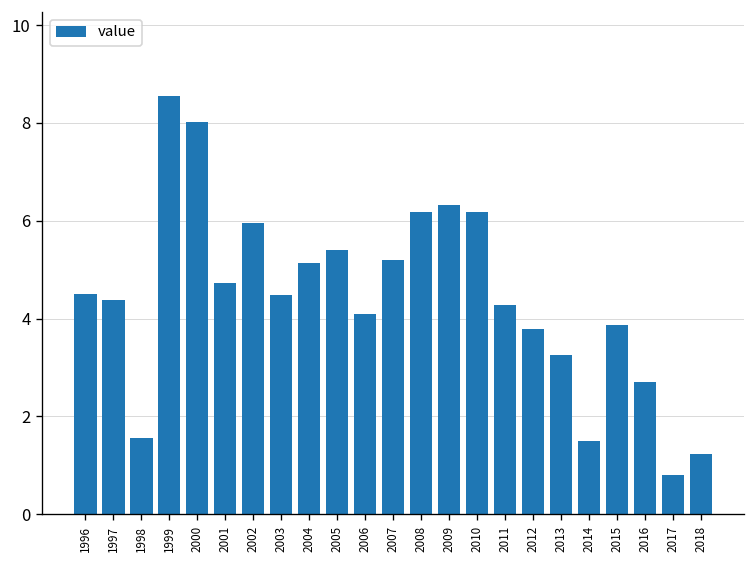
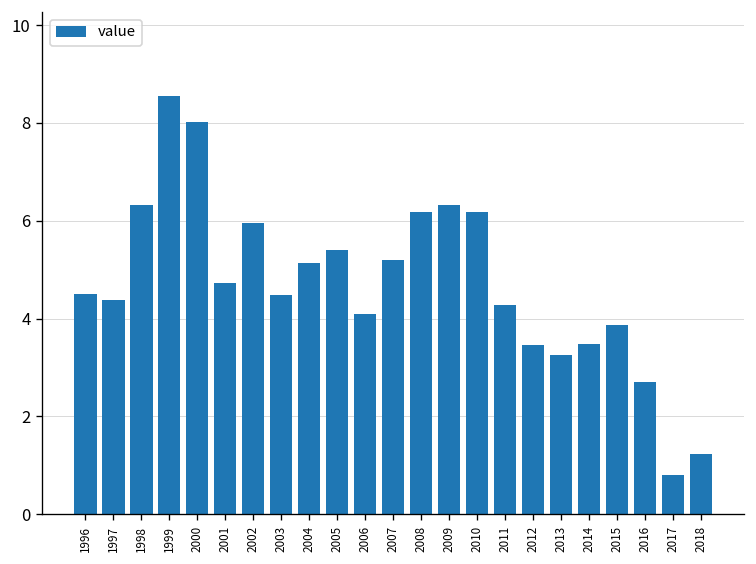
1998: 1.6 -> 6.3
2012: 3.8 -> 3.5
2014: 1.5 -> 3.5
